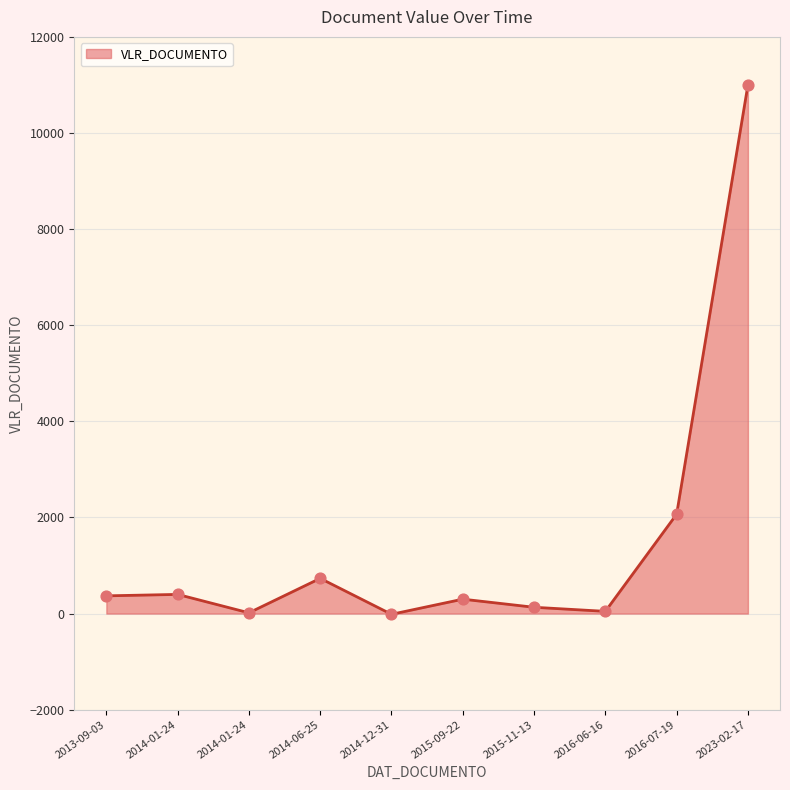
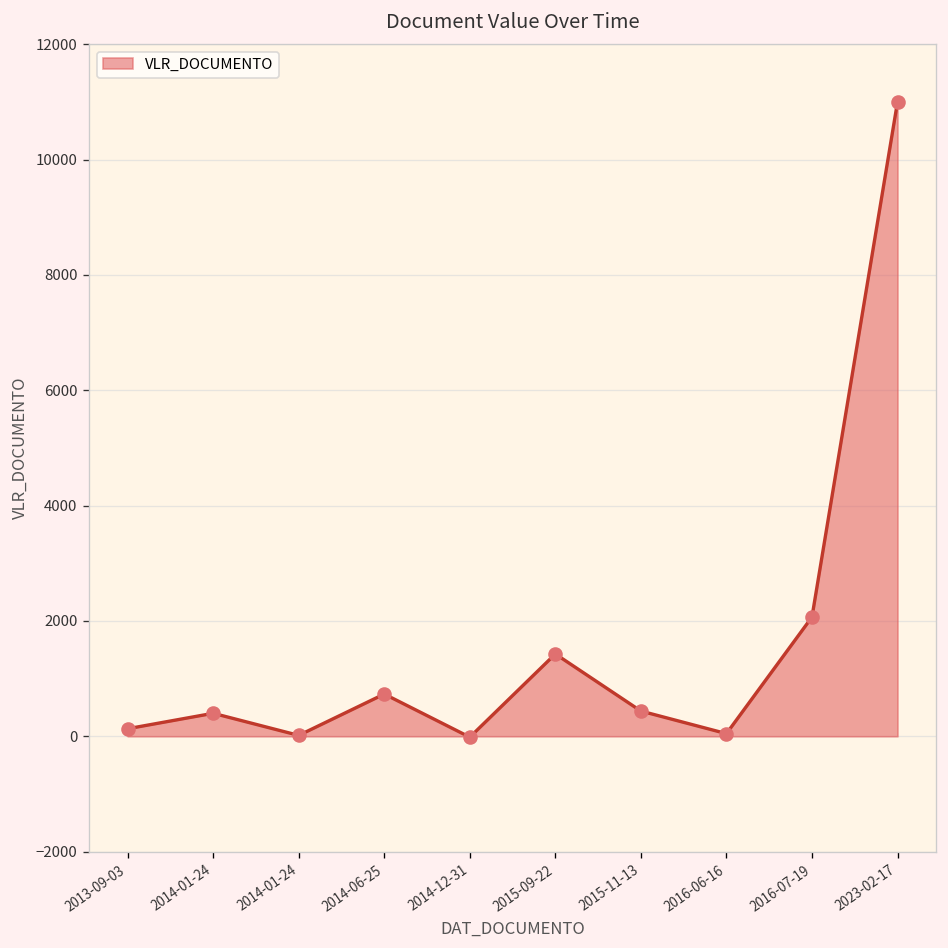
2013-09-03: 400 -> 100
2015-09-22: 300 -> 1400
2015-11-13: 100 -> 400
